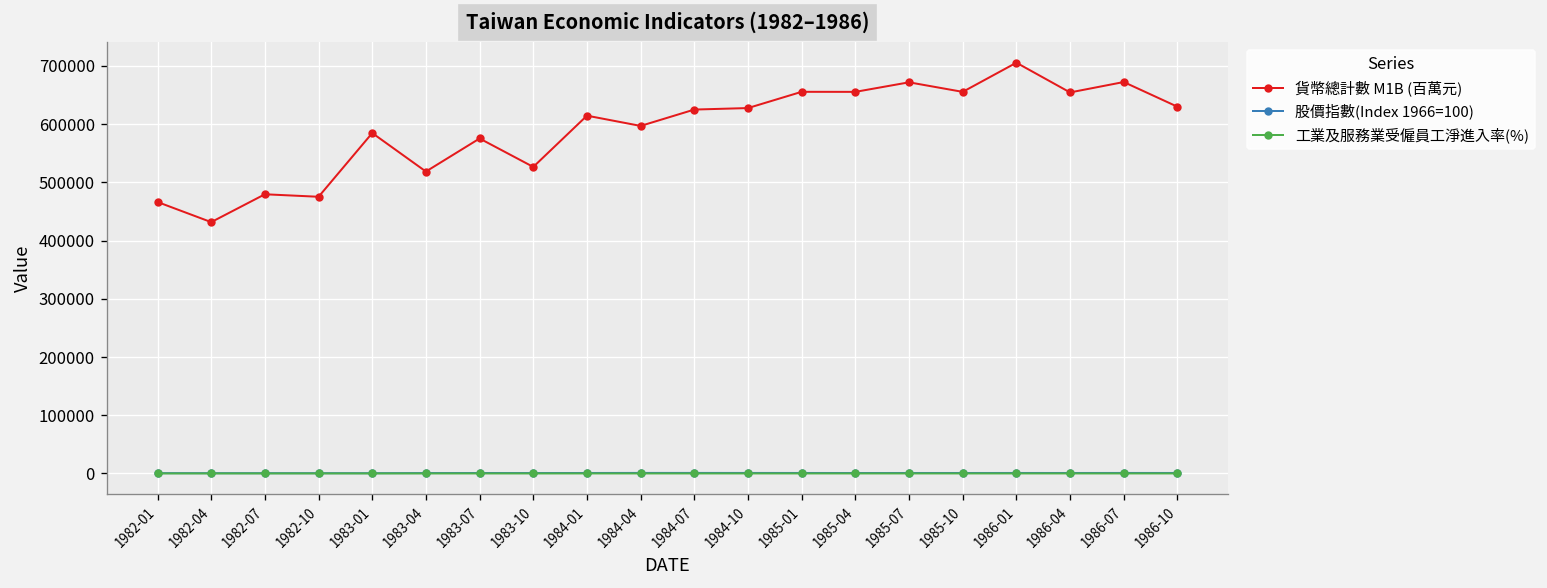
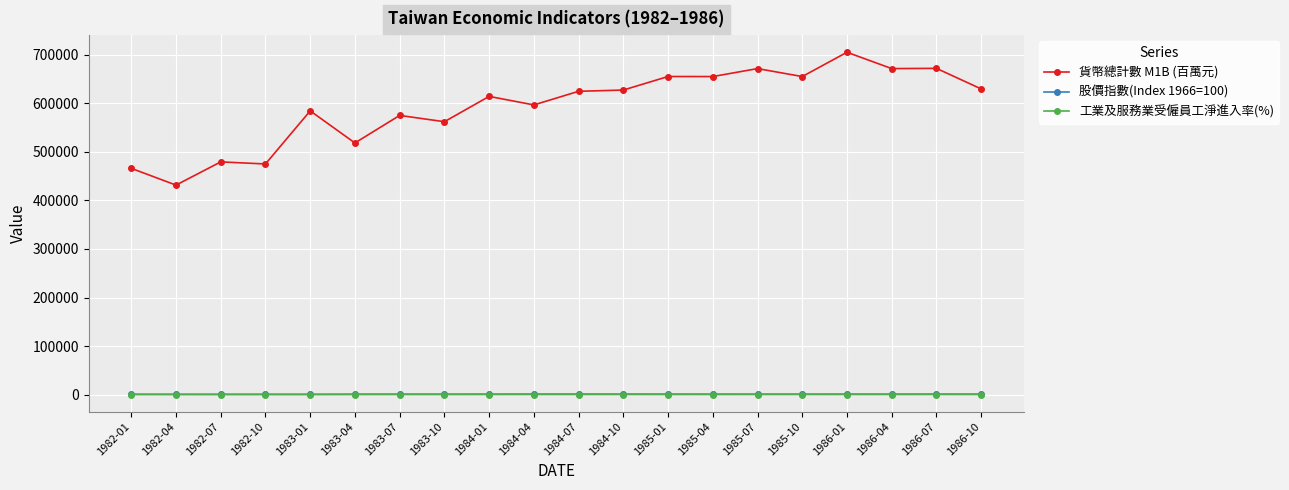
貨幣總計數 M1B (百萬元), 1983-10: 530000 -> 560000
貨幣總計數 M1B (百萬元), 1986-04: 650000 -> 670000
